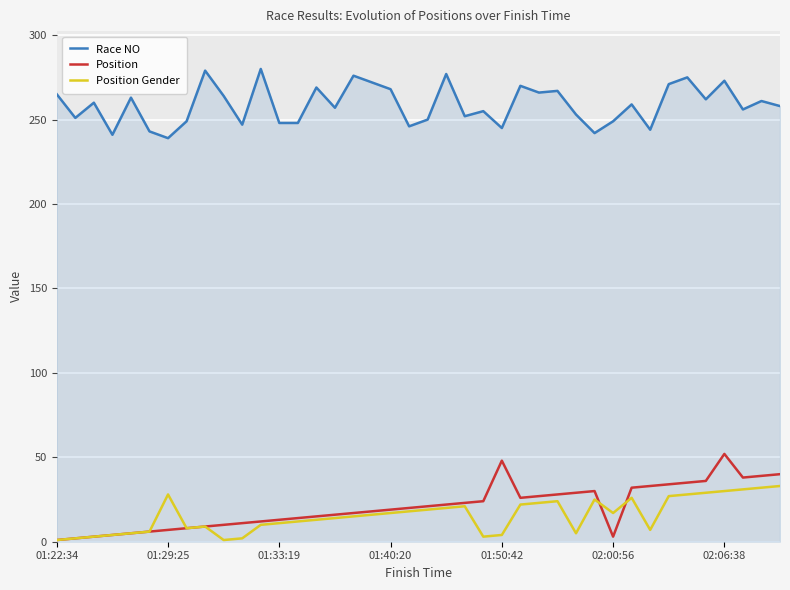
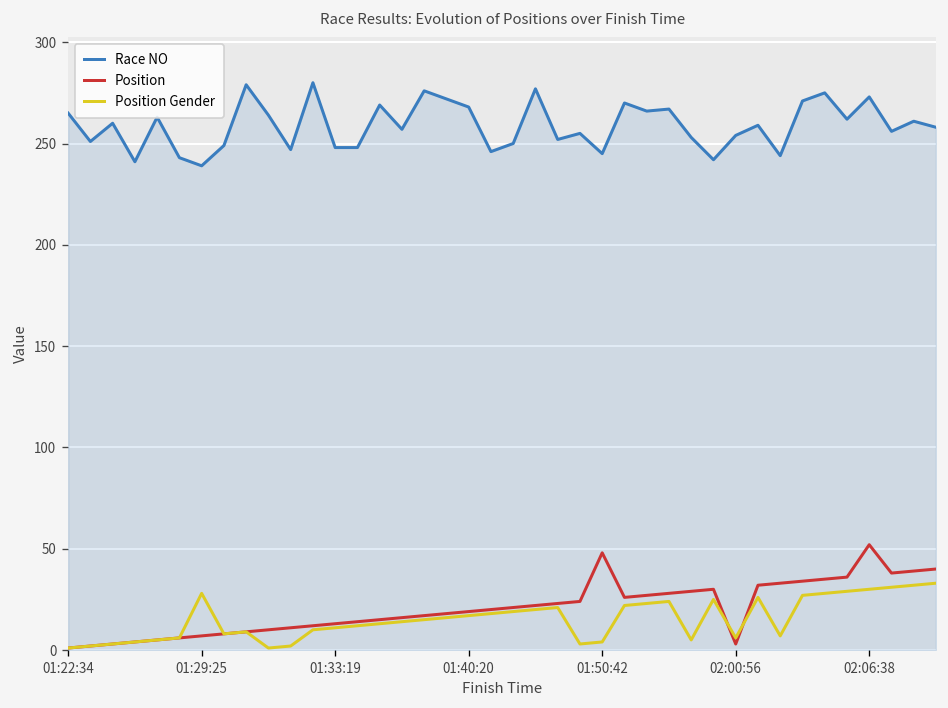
Race NO, 02:00:56: 249 -> 254
Position Gender, 02:00:56: 17 -> 6
